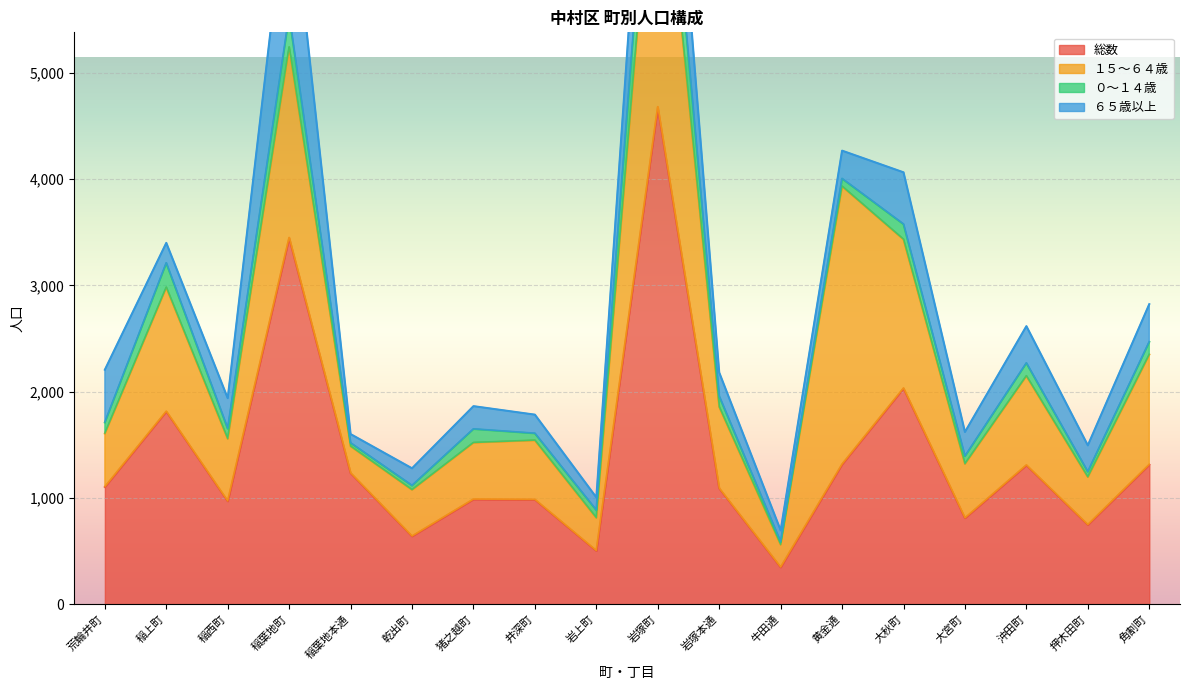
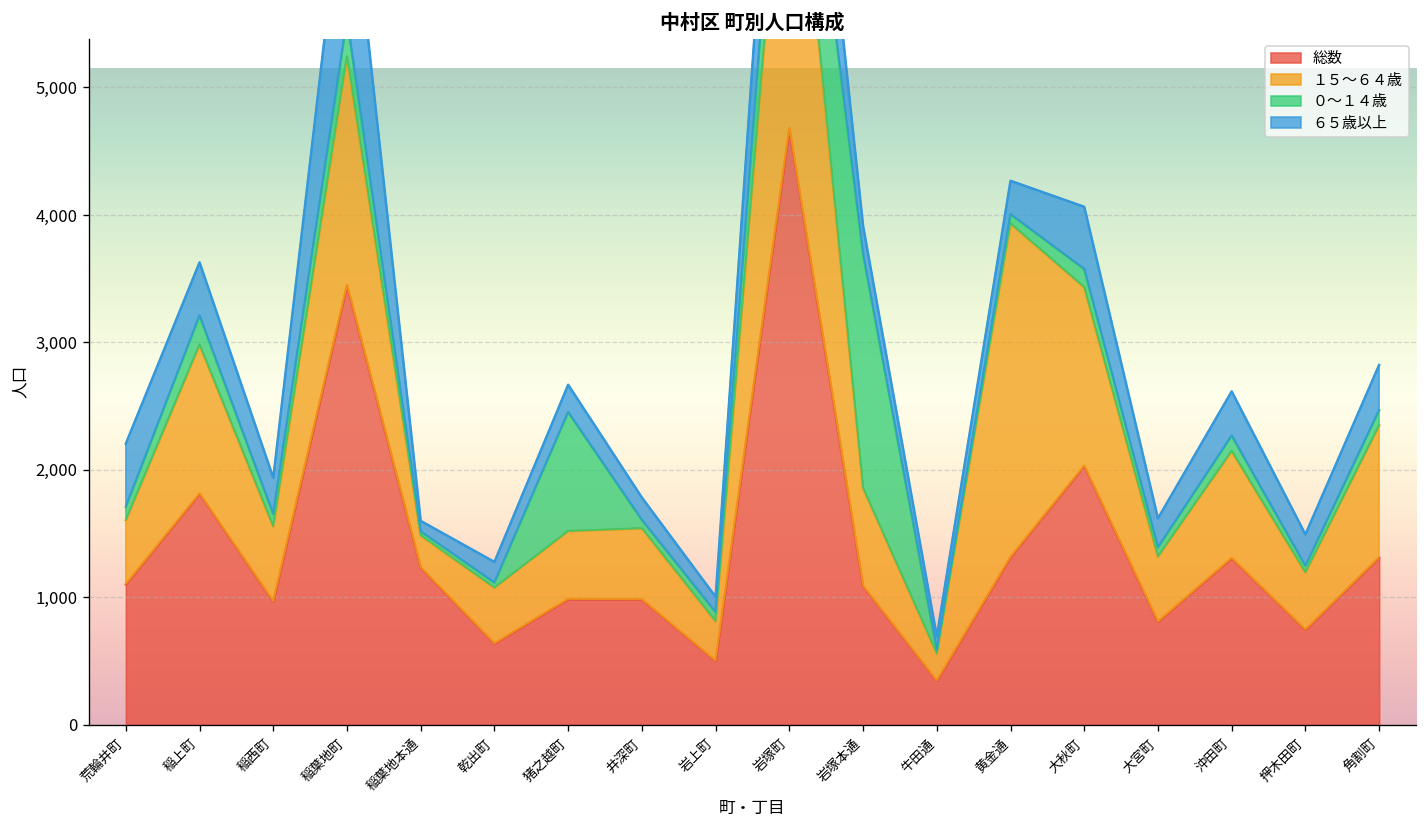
６５歳以上, 稲上町: 190 -> 420
０～１４歳, 猪之越町: 130 -> 930
０～１４歳, 岩塚本通: 100 -> 1,840
